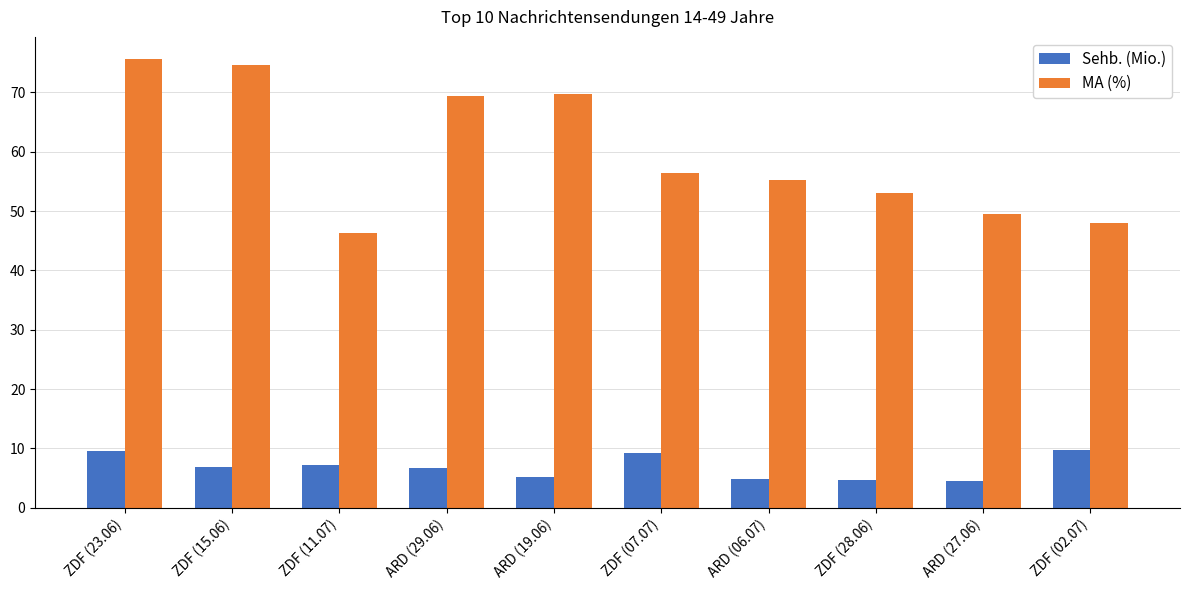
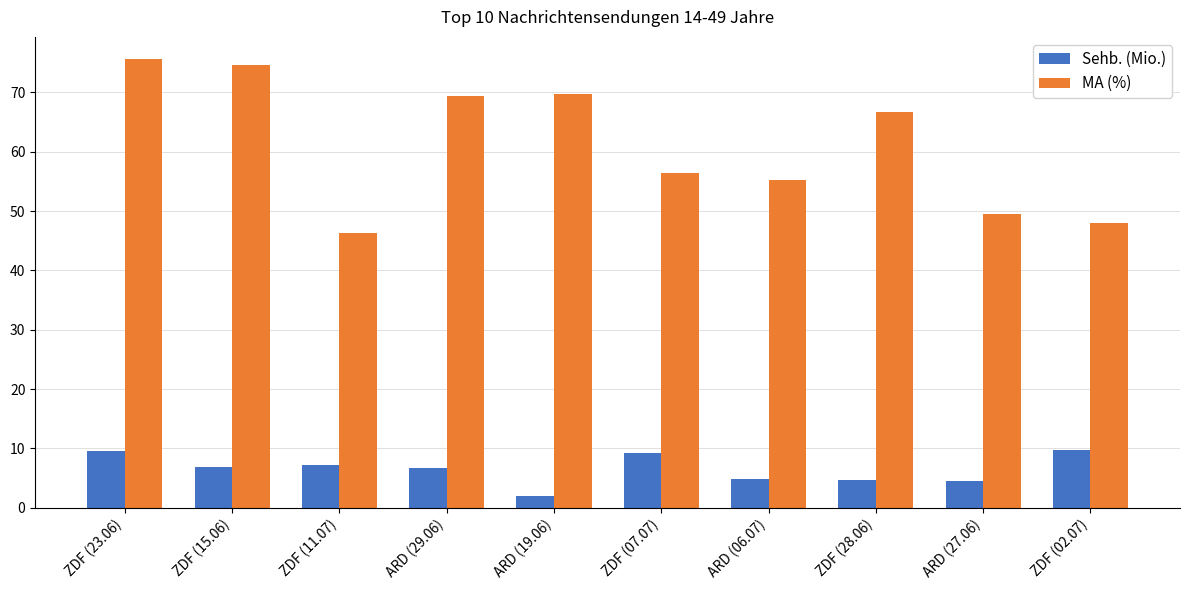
Sehb. (Mio.), ARD (19.06): 5 -> 2
MA (%), ZDF (28.06): 53 -> 67
